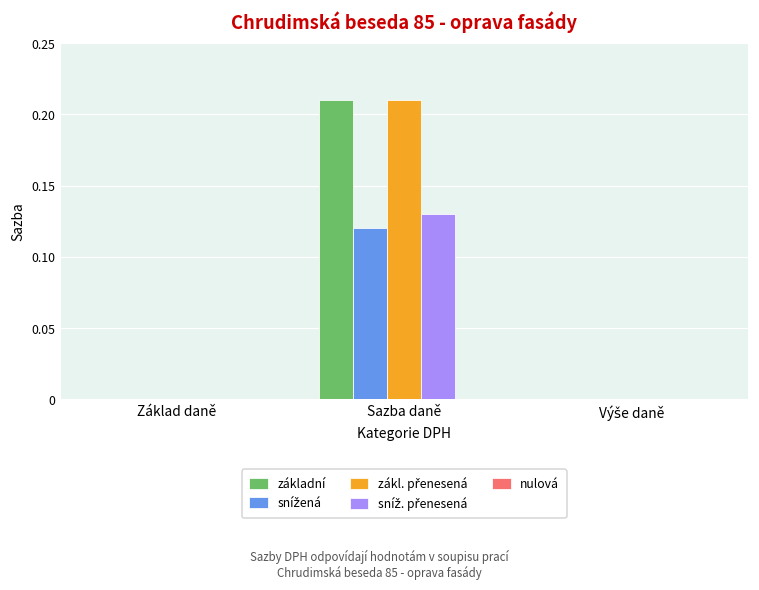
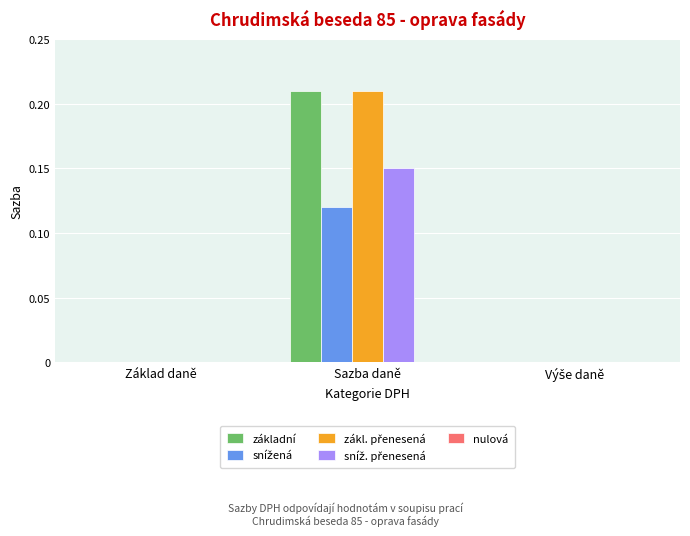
sníž. přenesená, Sazba daně: 0.13 -> 0.15
